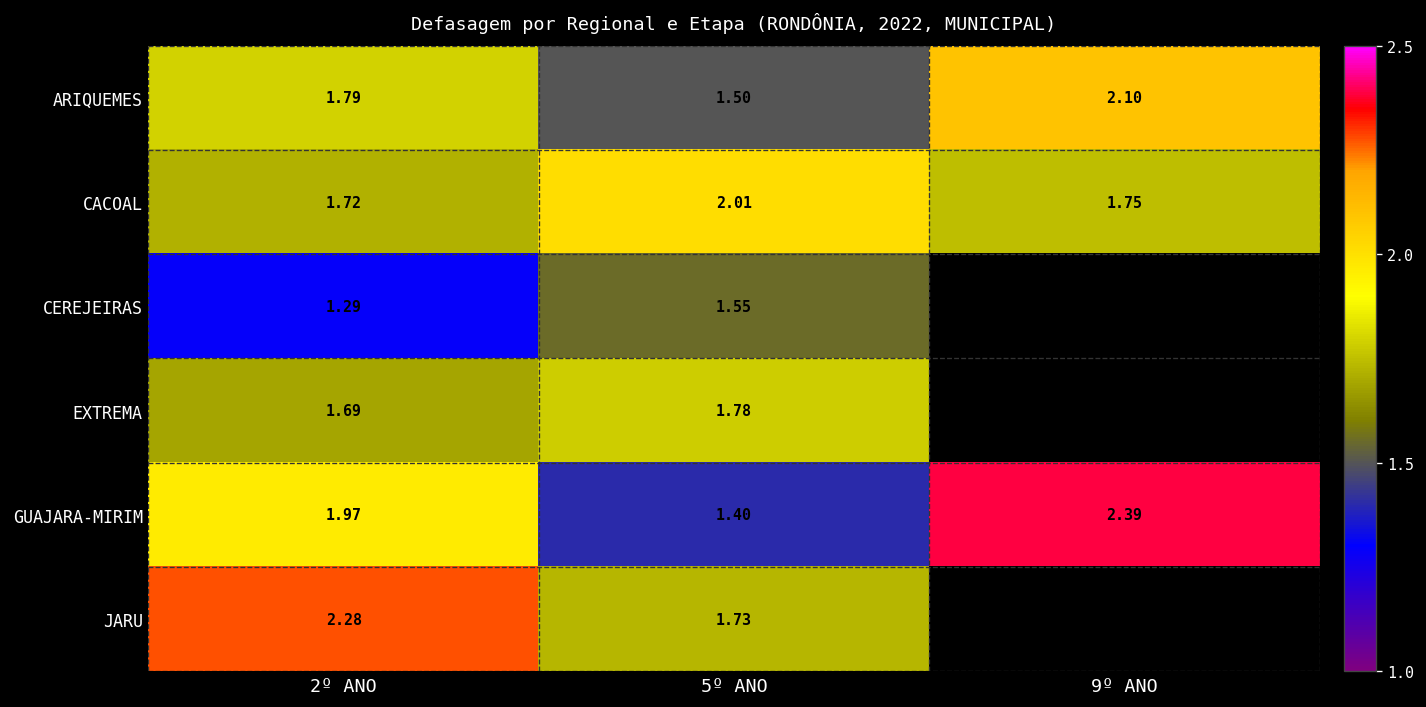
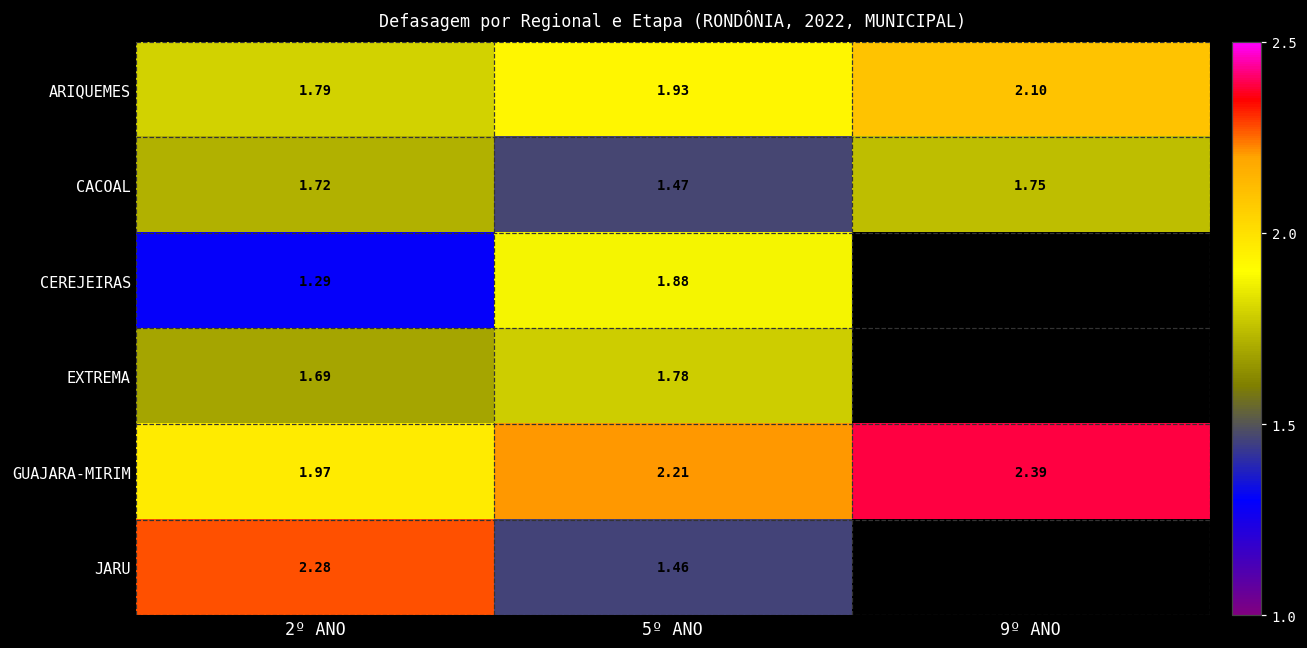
ARIQUEMES, 5º ANO: 1.50 -> 1.93
CACOAL, 5º ANO: 2.01 -> 1.47
CEREJEIRAS, 5º ANO: 1.55 -> 1.88
GUAJARA-MIRIM, 5º ANO: 1.40 -> 2.21
JARU, 5º ANO: 1.73 -> 1.46
